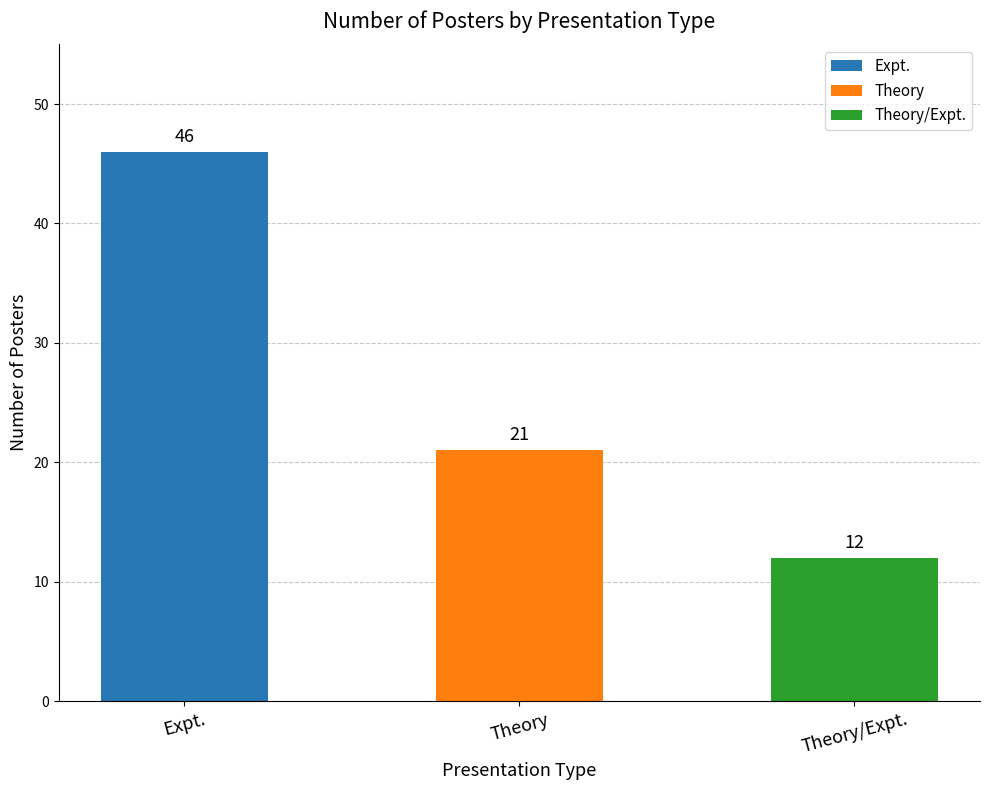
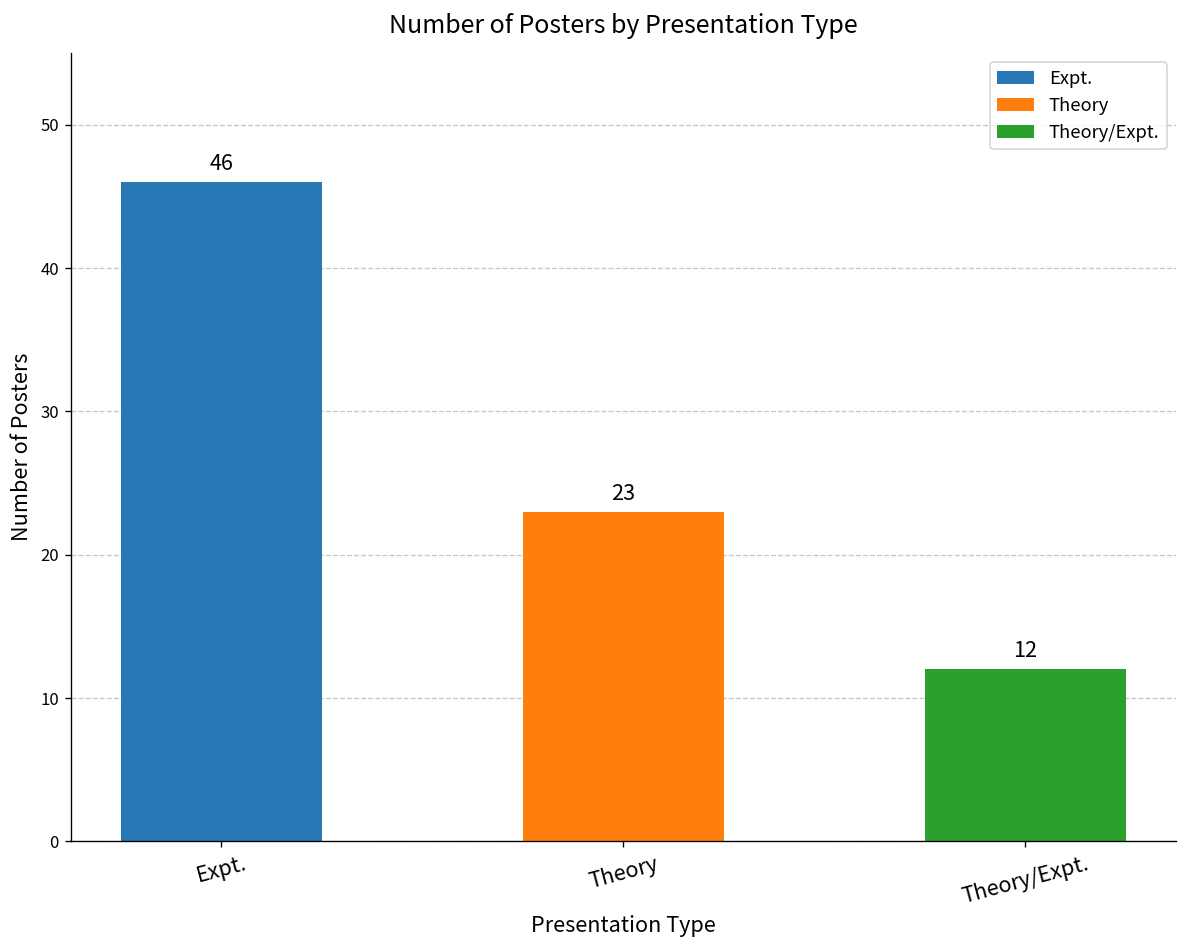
Theory: 21 -> 23
